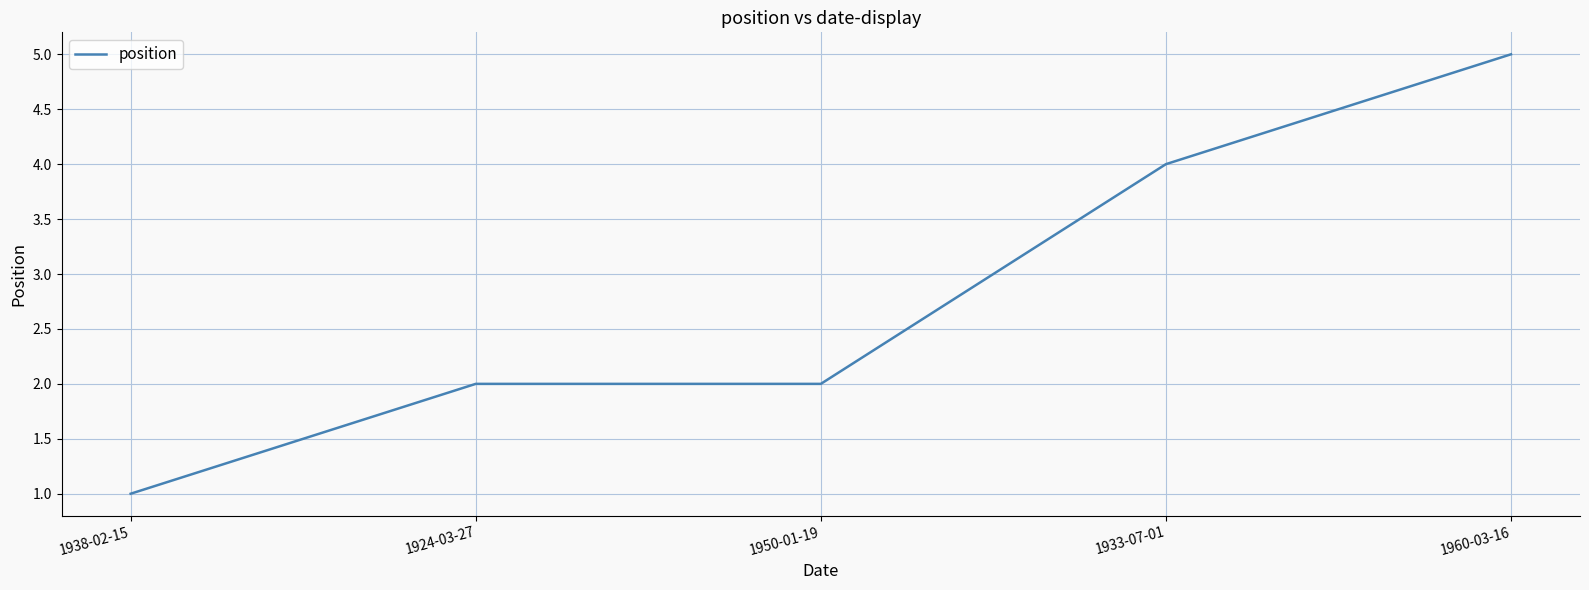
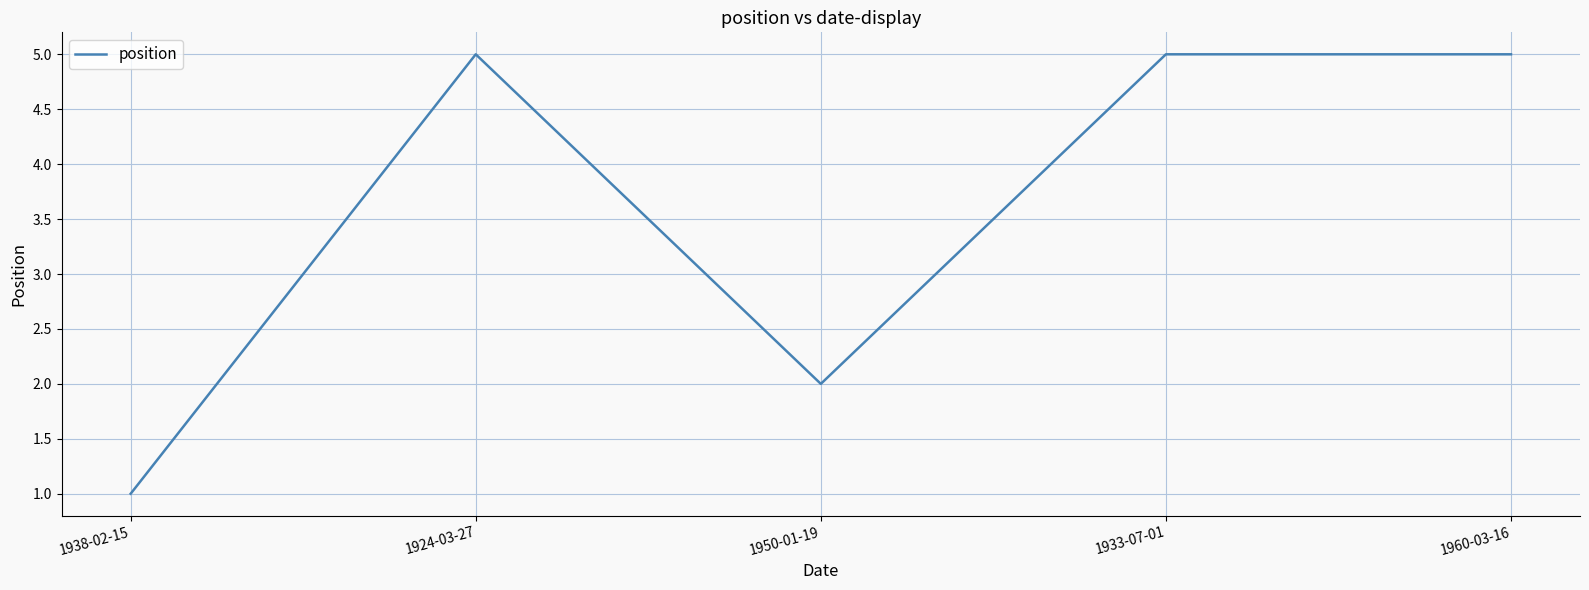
1924-03-27: 2 -> 5
1933-07-01: 4 -> 5
